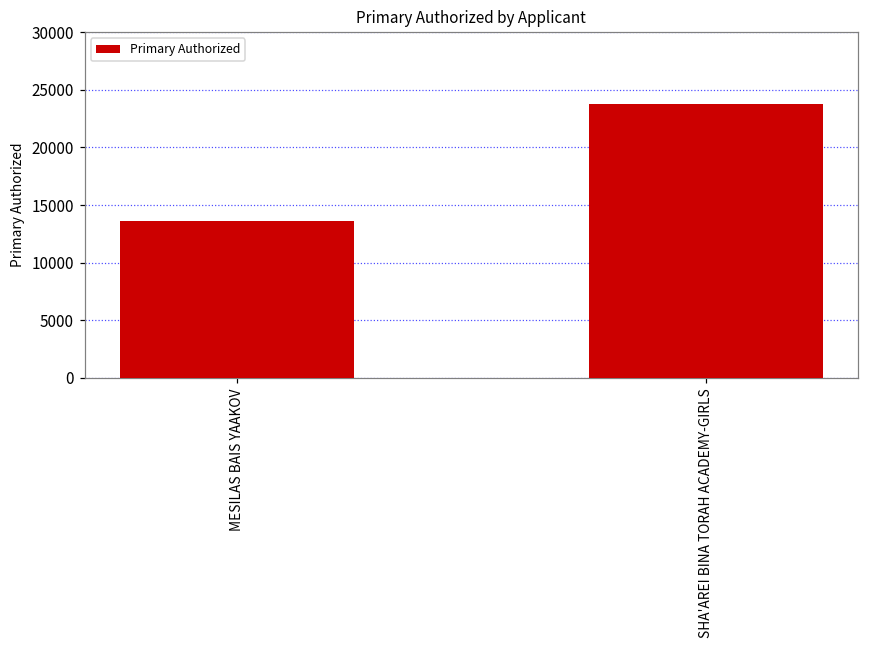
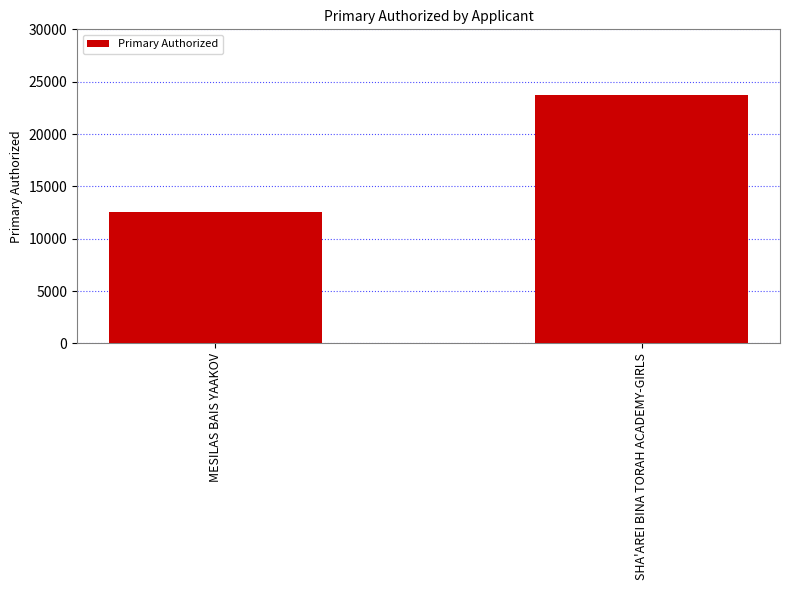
MESILAS BAIS YAAKOV: 13600 -> 12600
